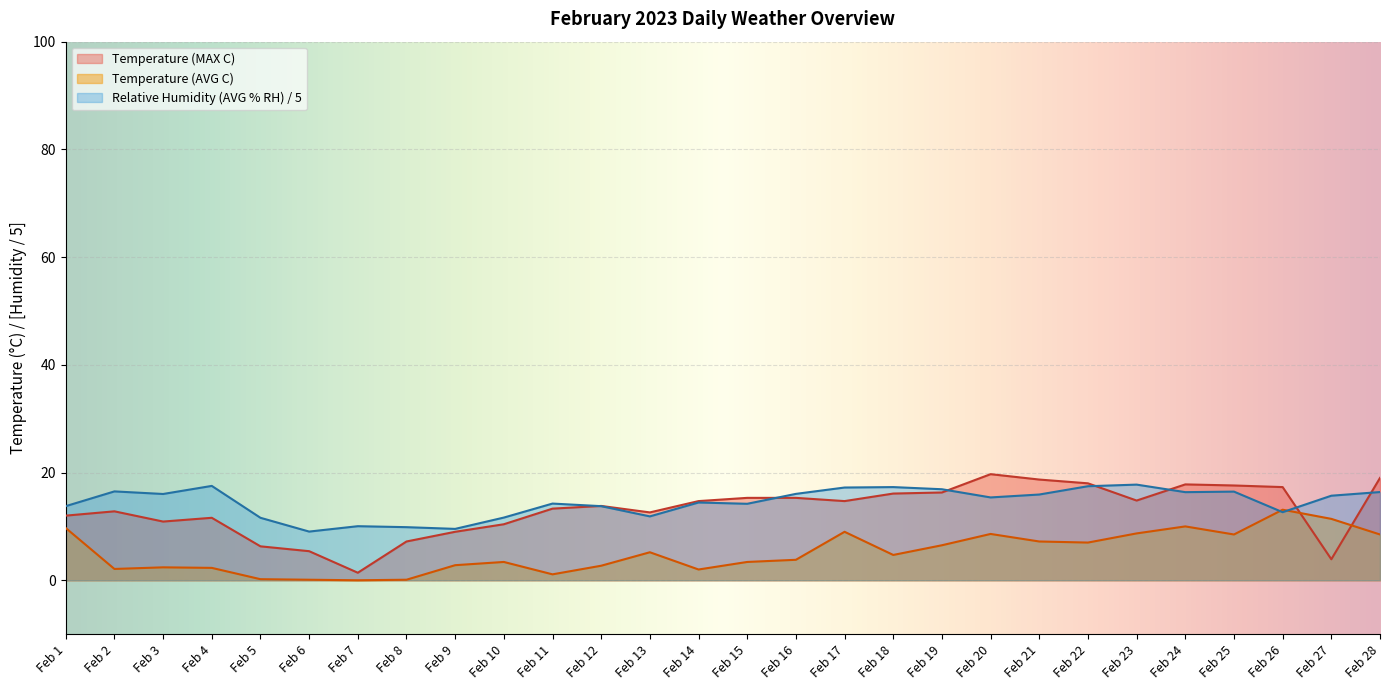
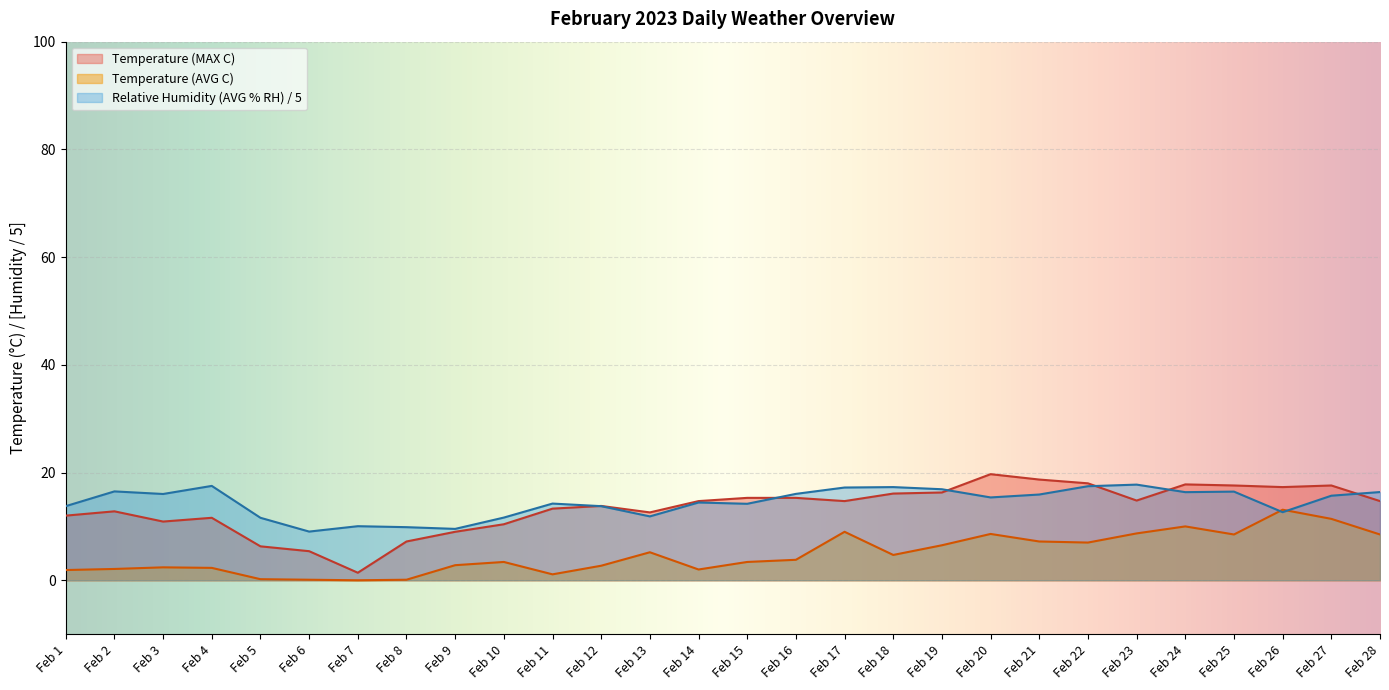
Temperature (AVG C), Feb 1: 10 -> 2
Temperature (MAX C), Feb 27: 4 -> 18
Temperature (MAX C), Feb 28: 19 -> 15
